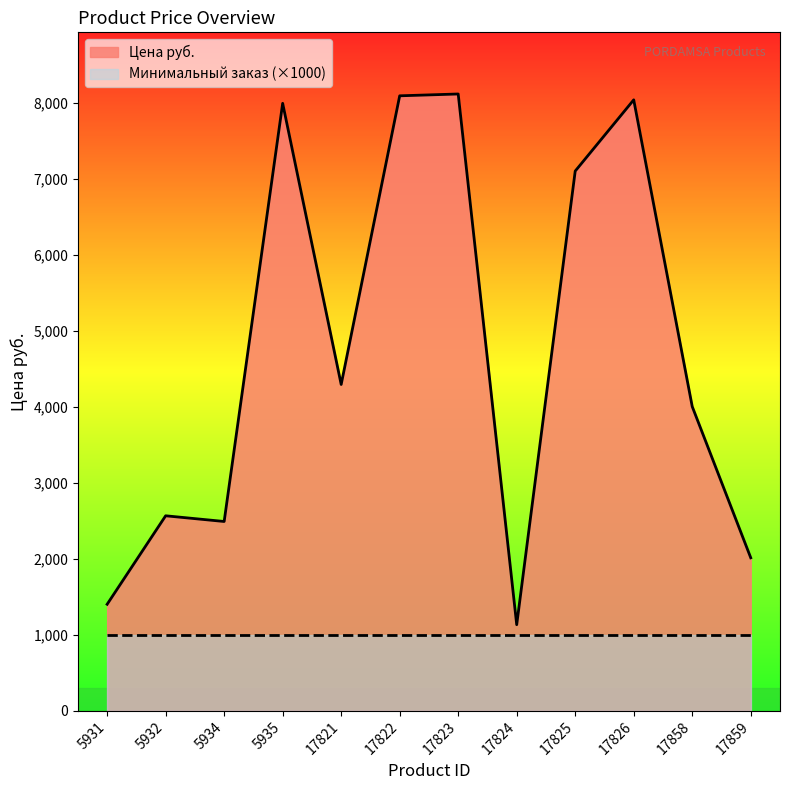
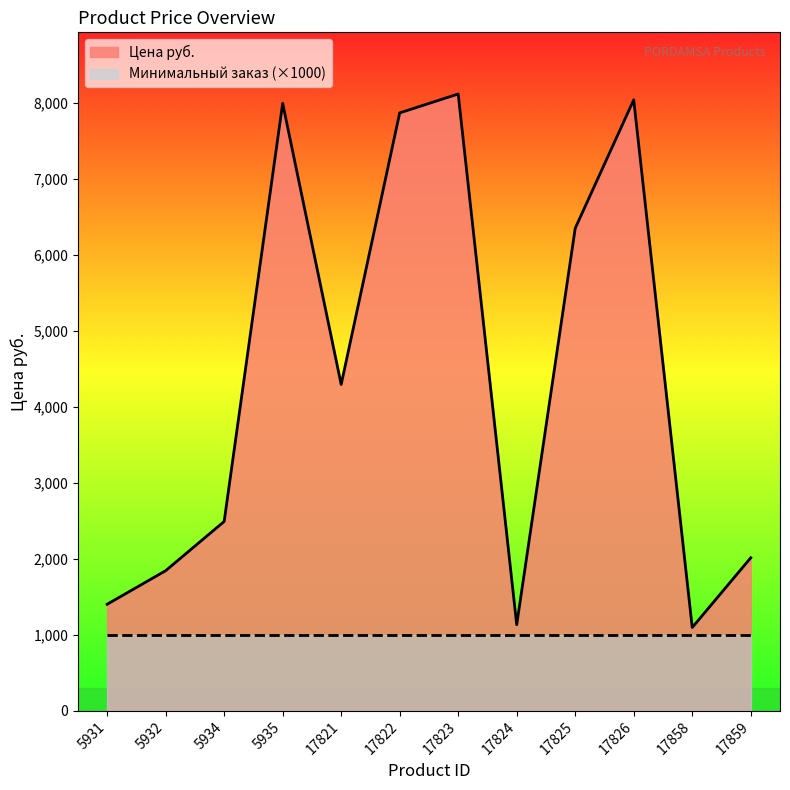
Цена руб., 5932: 2,600 -> 1,800
Цена руб., 17822: 8,100 -> 7,900
Цена руб., 17825: 7,100 -> 6,400
Цена руб., 17858: 4,000 -> 1,100
